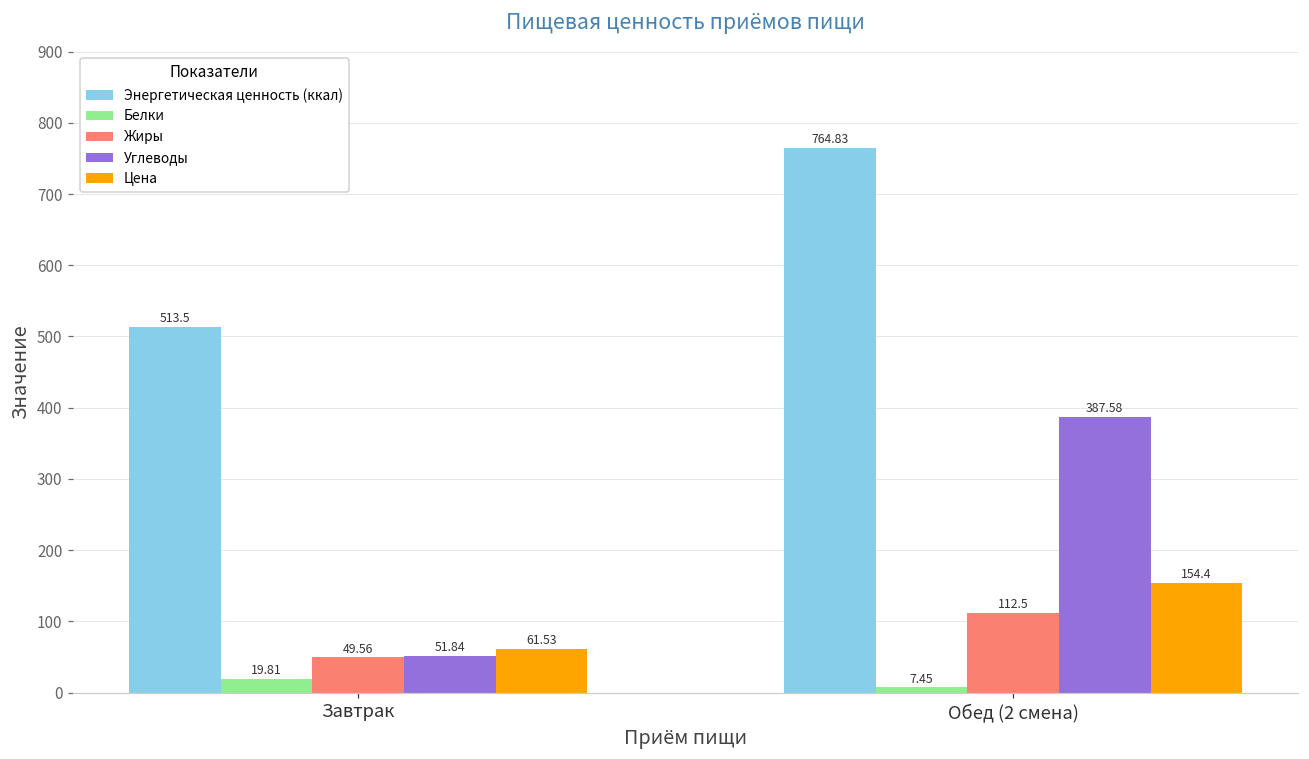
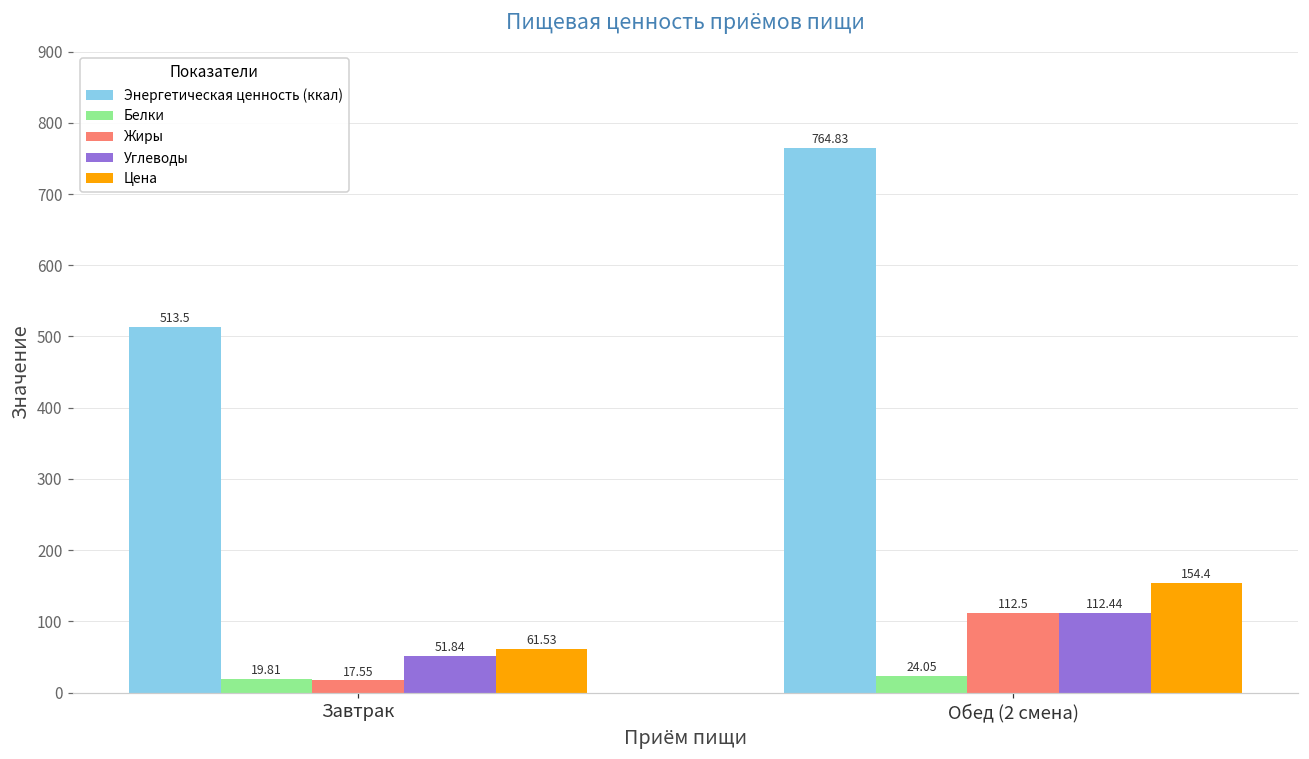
Жиры, Завтрак: 49.56 -> 17.55
Белки, Обед (2 смена): 7.45 -> 24.05
Углеводы, Обед (2 смена): 387.58 -> 112.44
